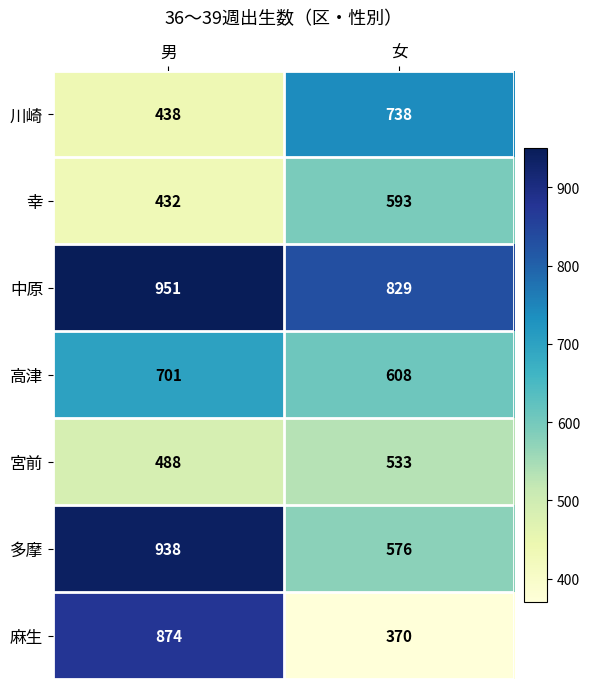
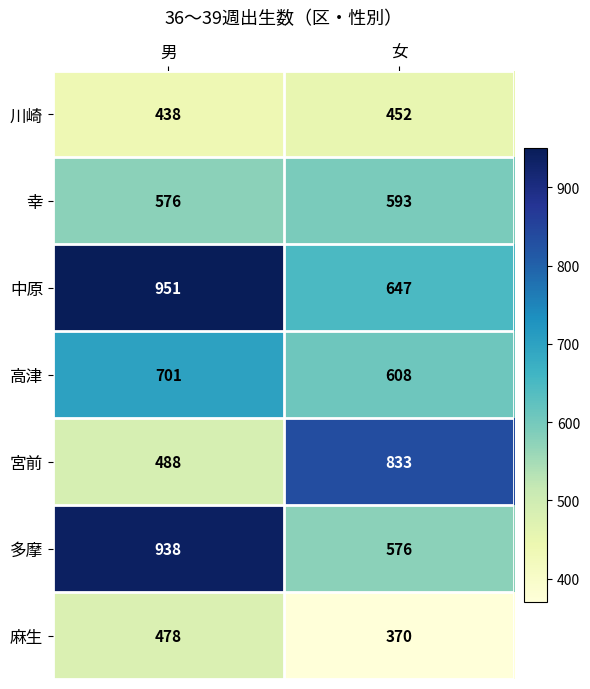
川崎, 女: 738 -> 452
幸, 男: 432 -> 576
中原, 女: 829 -> 647
宮前, 女: 533 -> 833
麻生, 男: 874 -> 478
